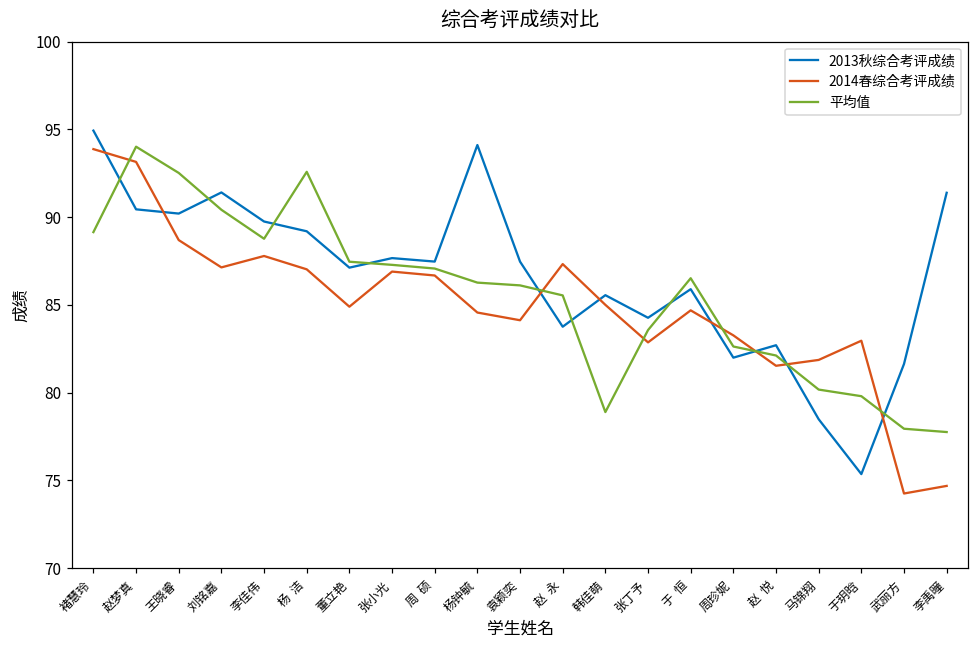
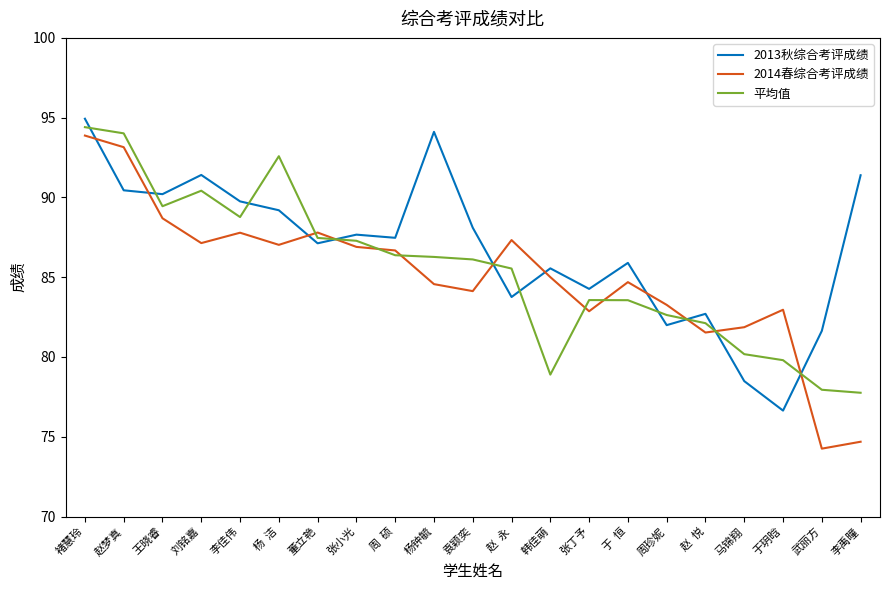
平均值, 褚慧玲: 89.1 -> 94.4
平均值, 王晓睿: 92.5 -> 89.5
2014春综合考评成绩, 董立艳: 84.9 -> 87.8
平均值, 周 硕: 87.1 -> 86.4
2013秋综合考评成绩, 袁颖奕: 87.5 -> 88.1
平均值, 于 恒: 86.5 -> 83.6
2013秋综合考评成绩, 于玥晗: 75.4 -> 76.6
